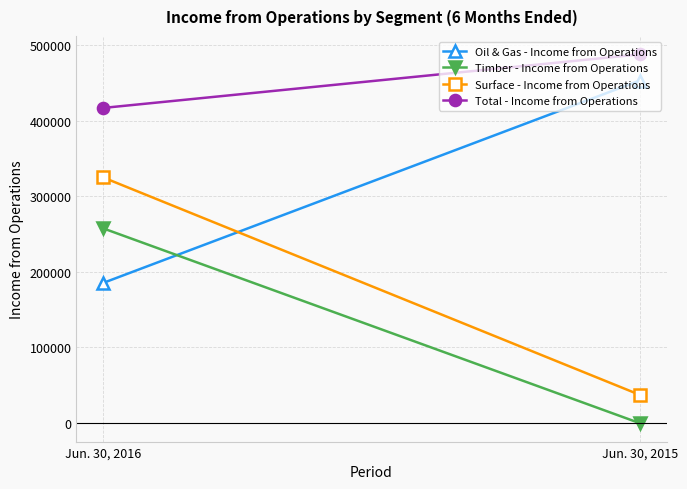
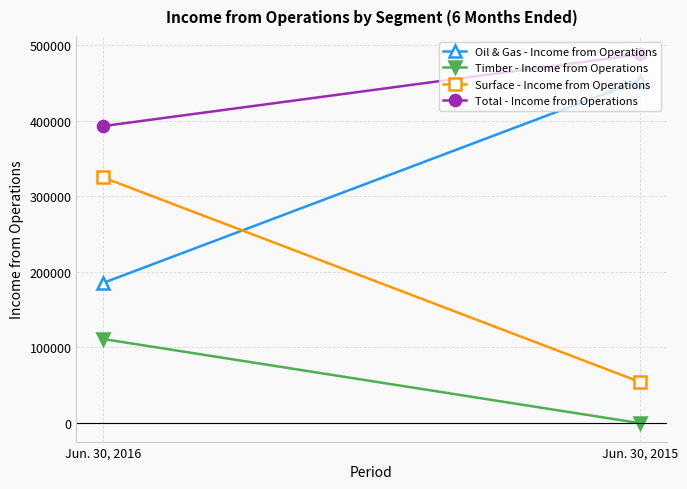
Timber - Income from Operations, Jun. 30, 2016: 260000 -> 110000
Total - Income from Operations, Jun. 30, 2016: 420000 -> 390000
Surface - Income from Operations, Jun. 30, 2015: 40000 -> 50000
